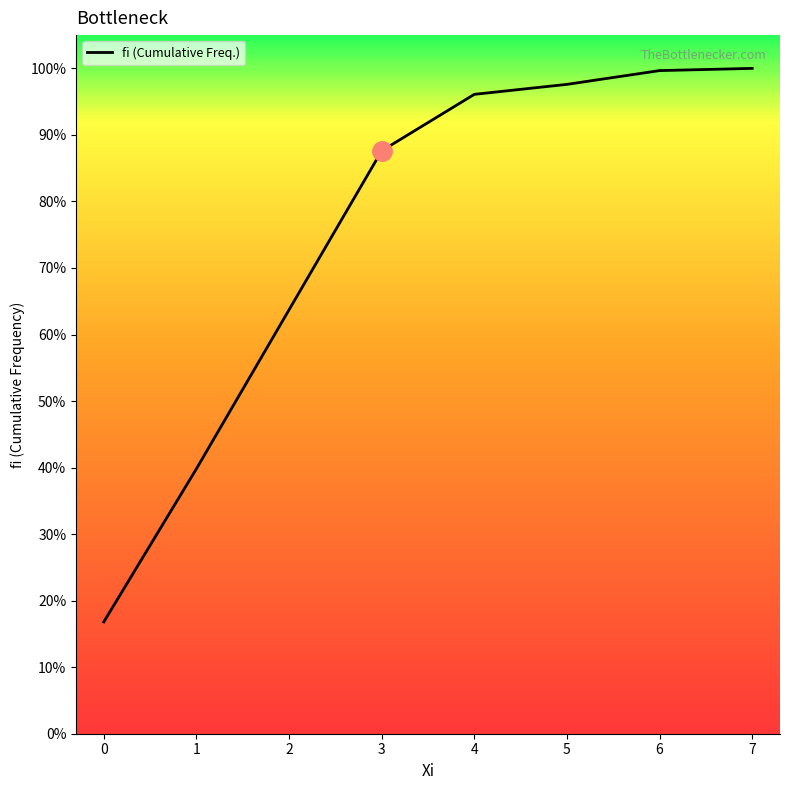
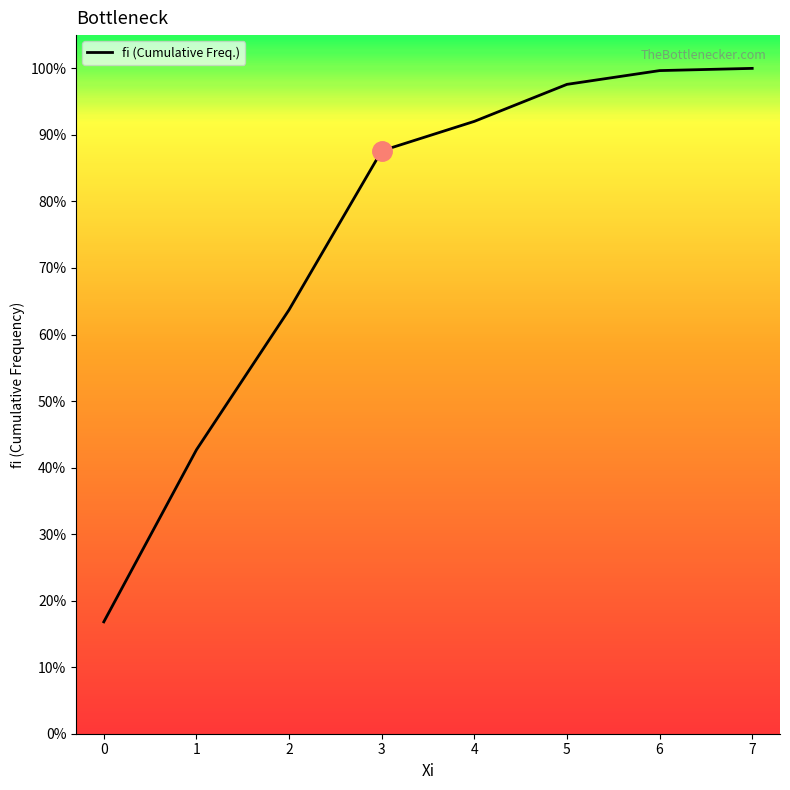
fi (Cumulative Freq.), 1: 40% -> 43%
fi (Cumulative Freq.), 4: 96% -> 92%
